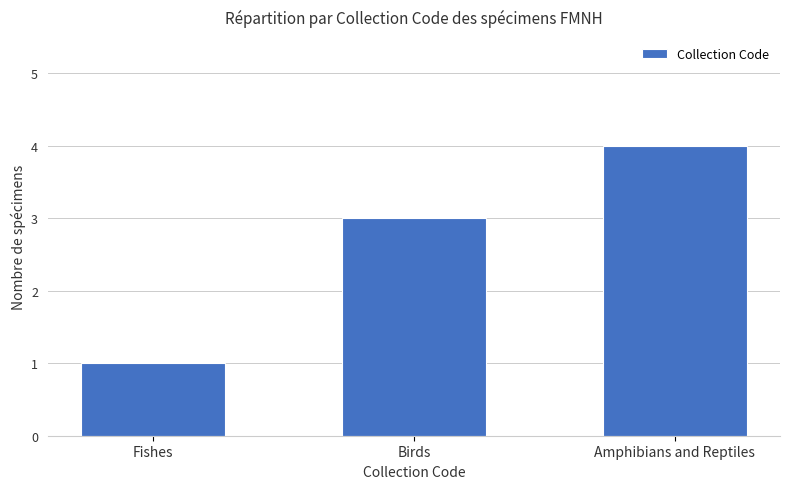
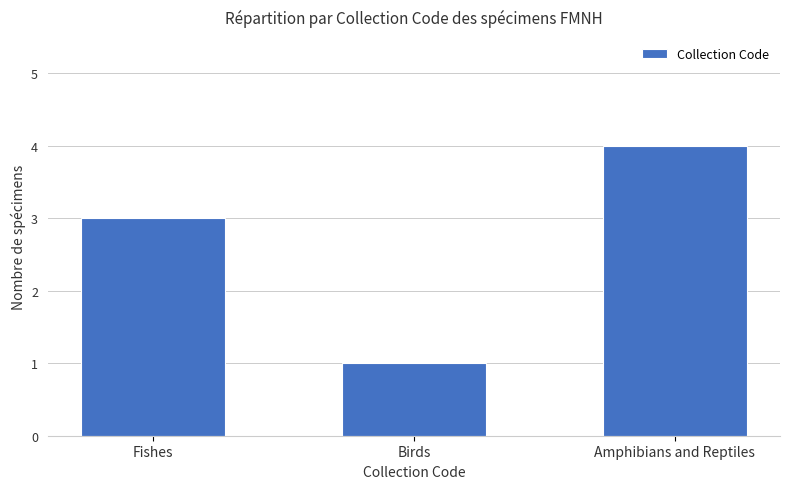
Fishes: 1 -> 3
Birds: 3 -> 1
